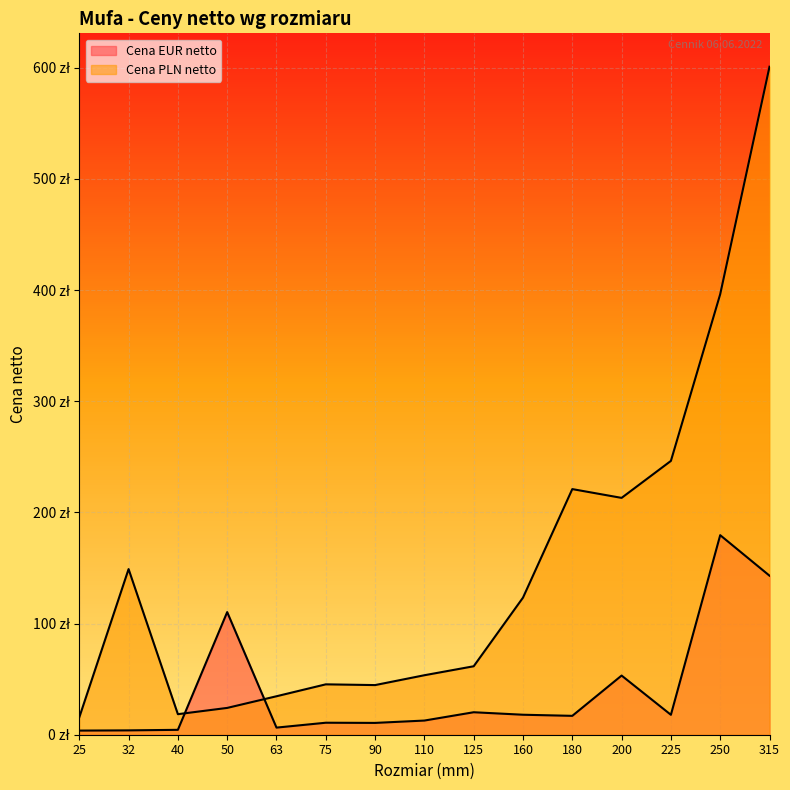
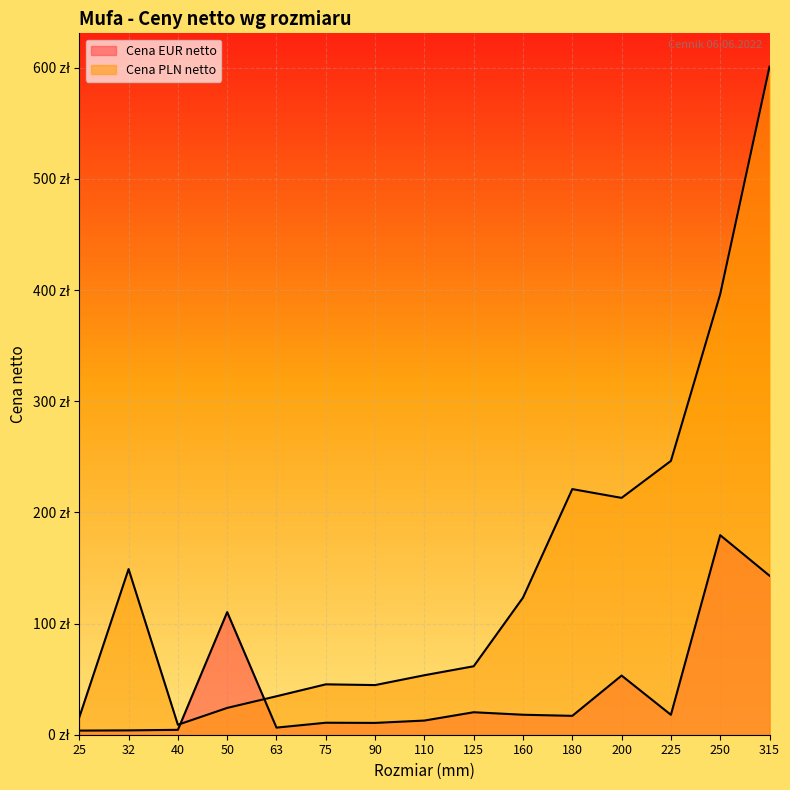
Cena PLN netto, 40: 18 zł -> 9 zł
